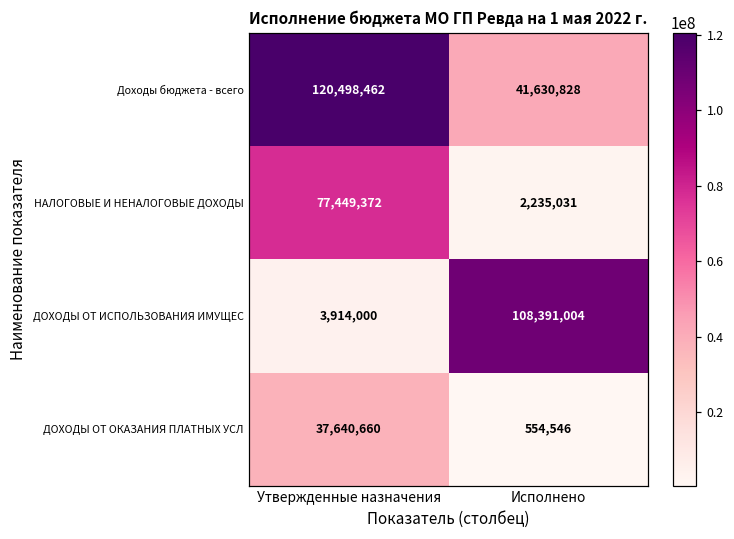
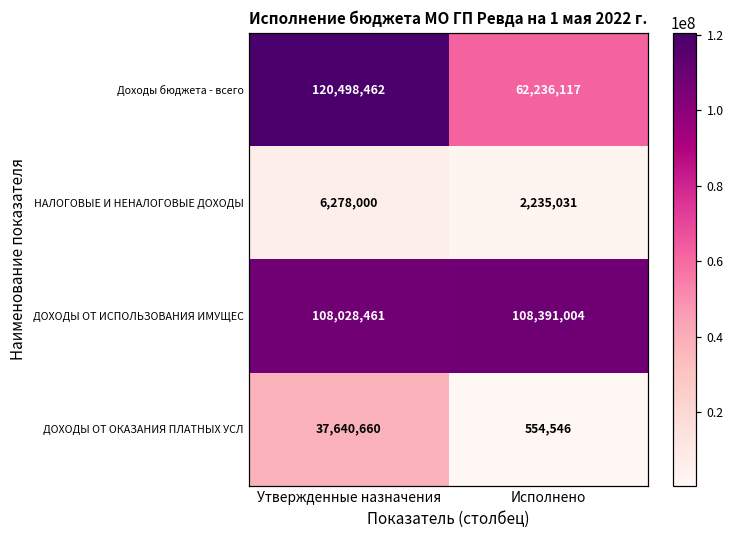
Доходы бюджета - всего, Исполнено: 41,630,828 -> 62,236,117
НАЛОГОВЫЕ И НЕНАЛОГОВЫЕ ДОХОДЫ, Утвержденные назначения: 77,449,372 -> 6,278,000
ДОХОДЫ ОТ ИСПОЛЬЗОВАНИЯ ИМУЩЕС, Утвержденные назначения: 3,914,000 -> 108,028,461
